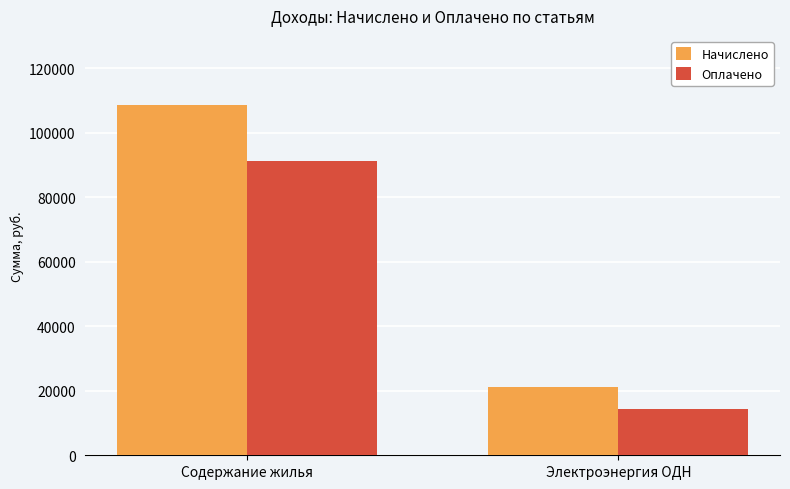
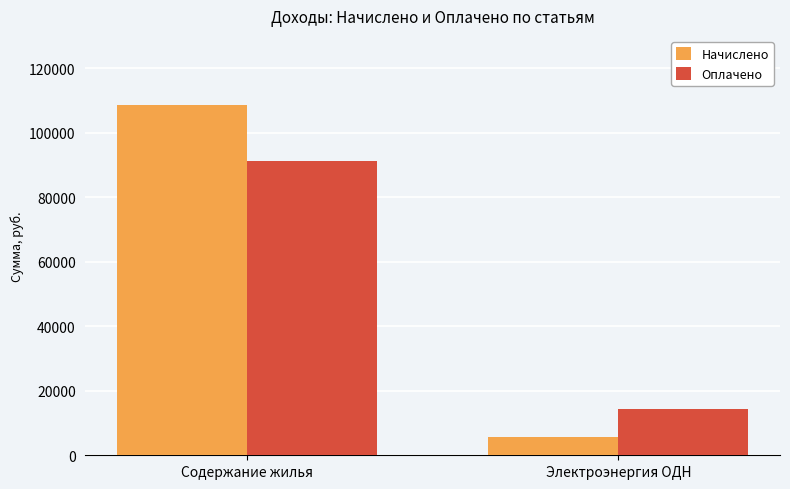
Начислено, Электроэнергия ОДН: 21000 -> 6000
